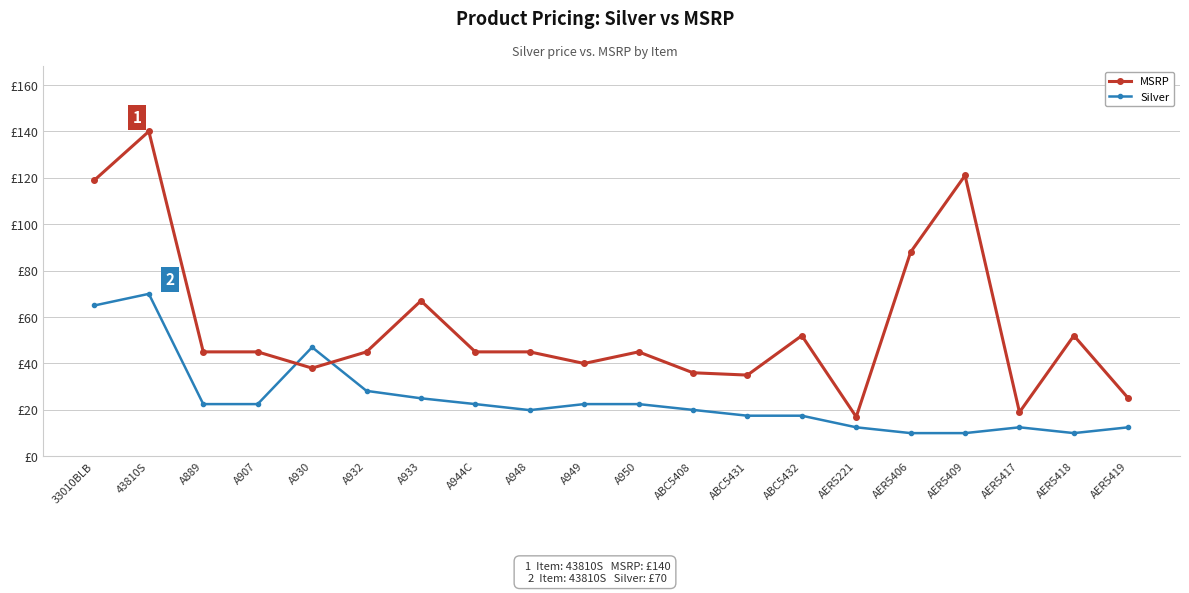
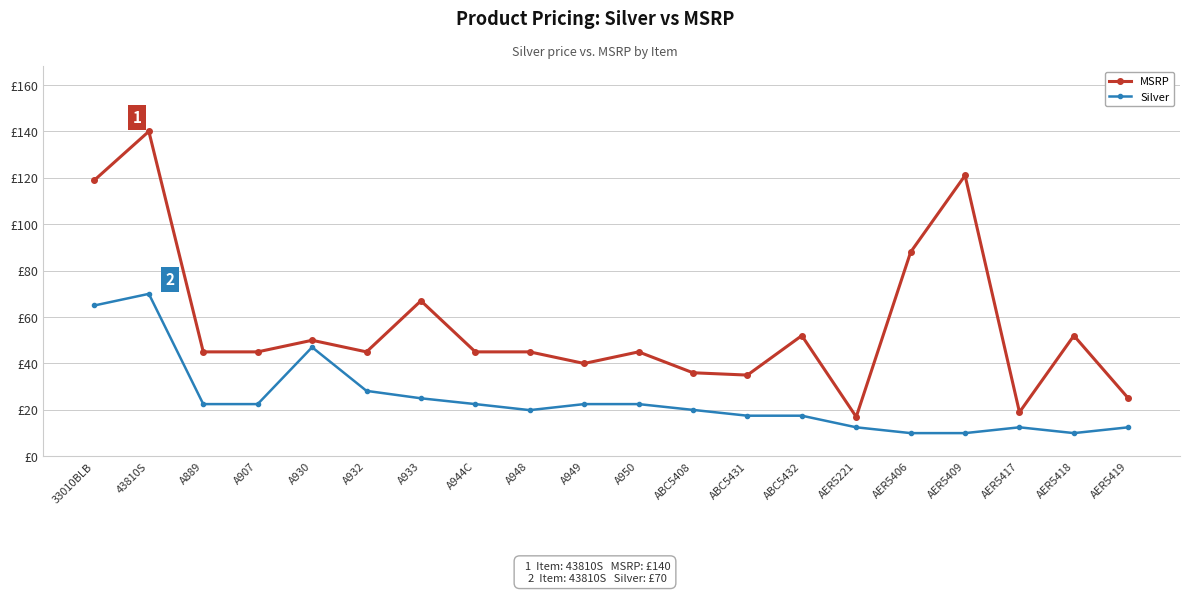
MSRP, A930: £38 -> £50
